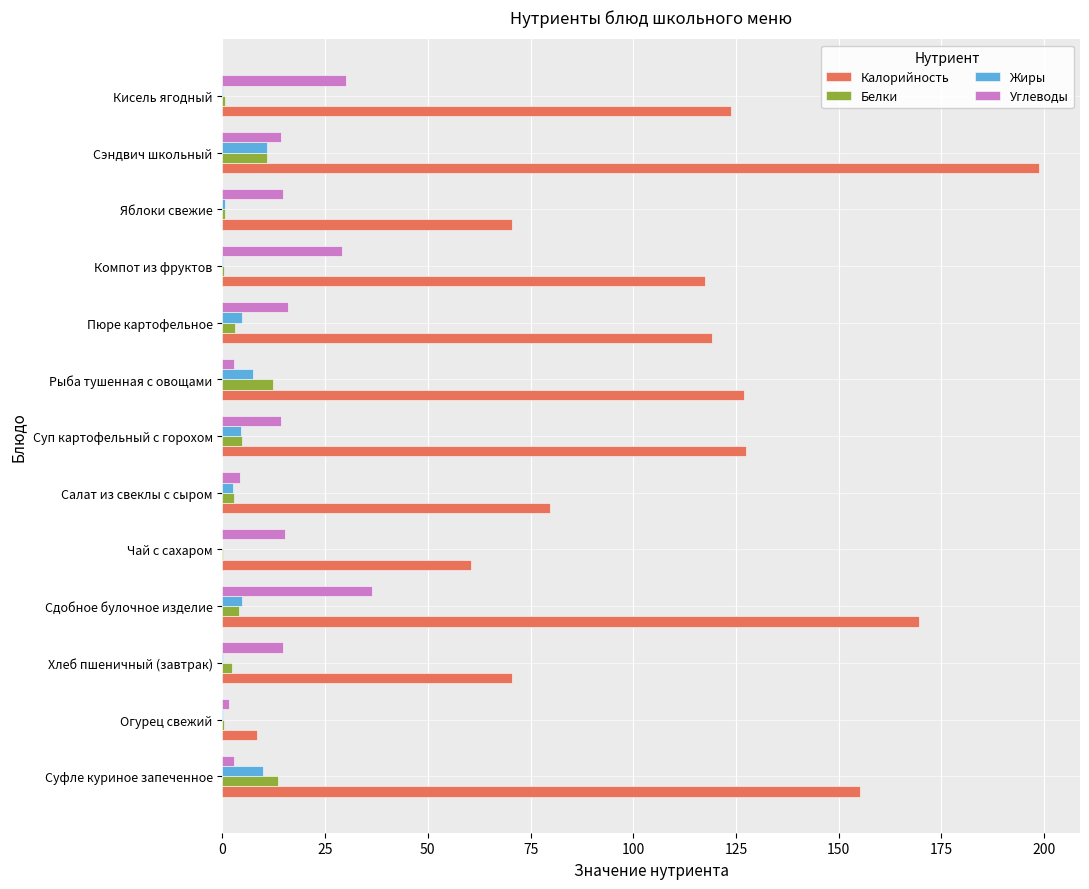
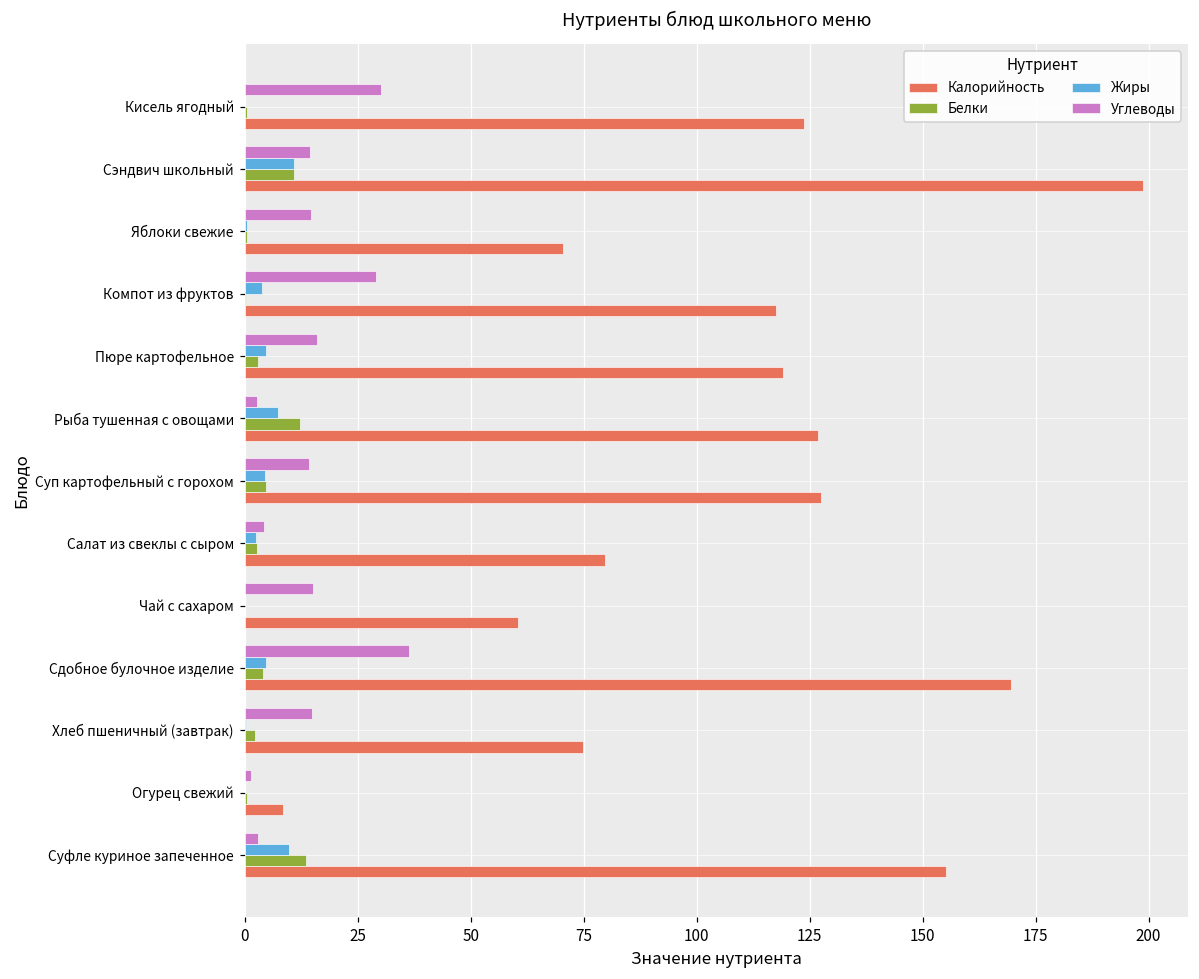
Жиры, Компот из фруктов: 0 -> 4
Калорийность, Хлеб пшеничный (завтрак): 71 -> 75
